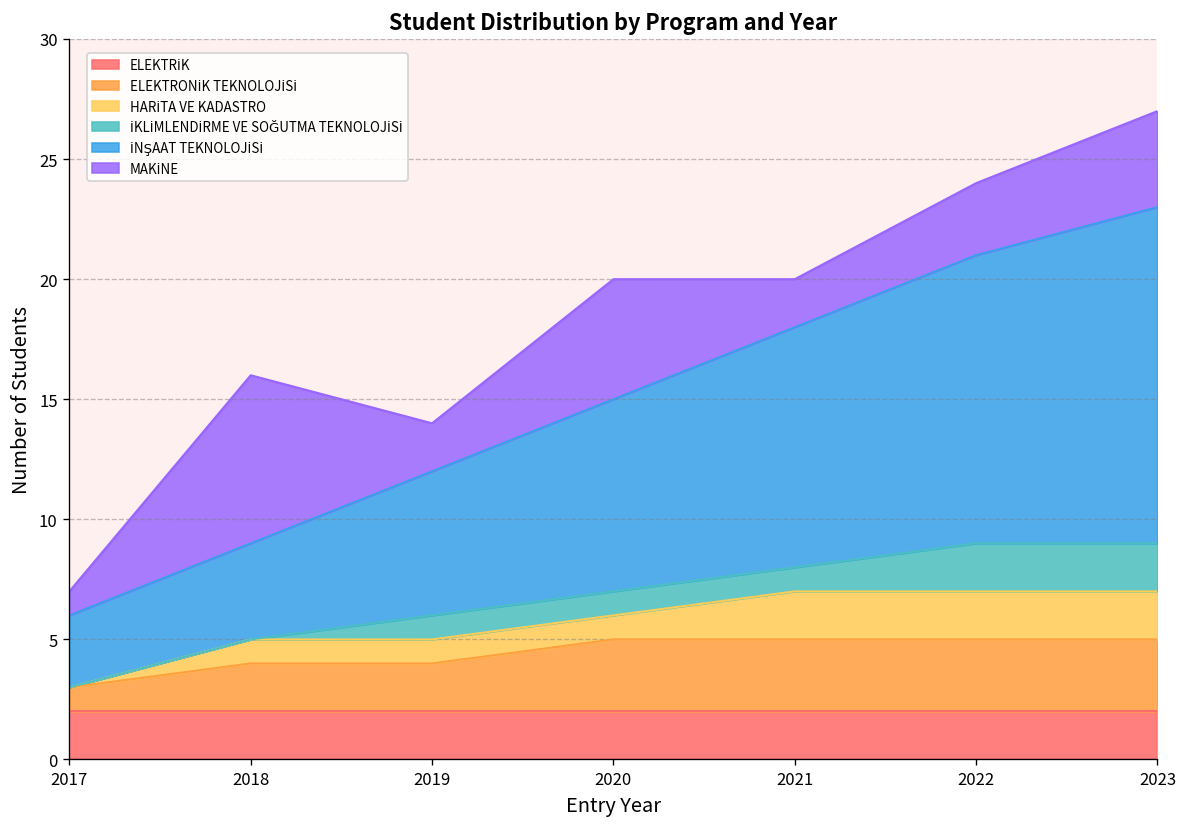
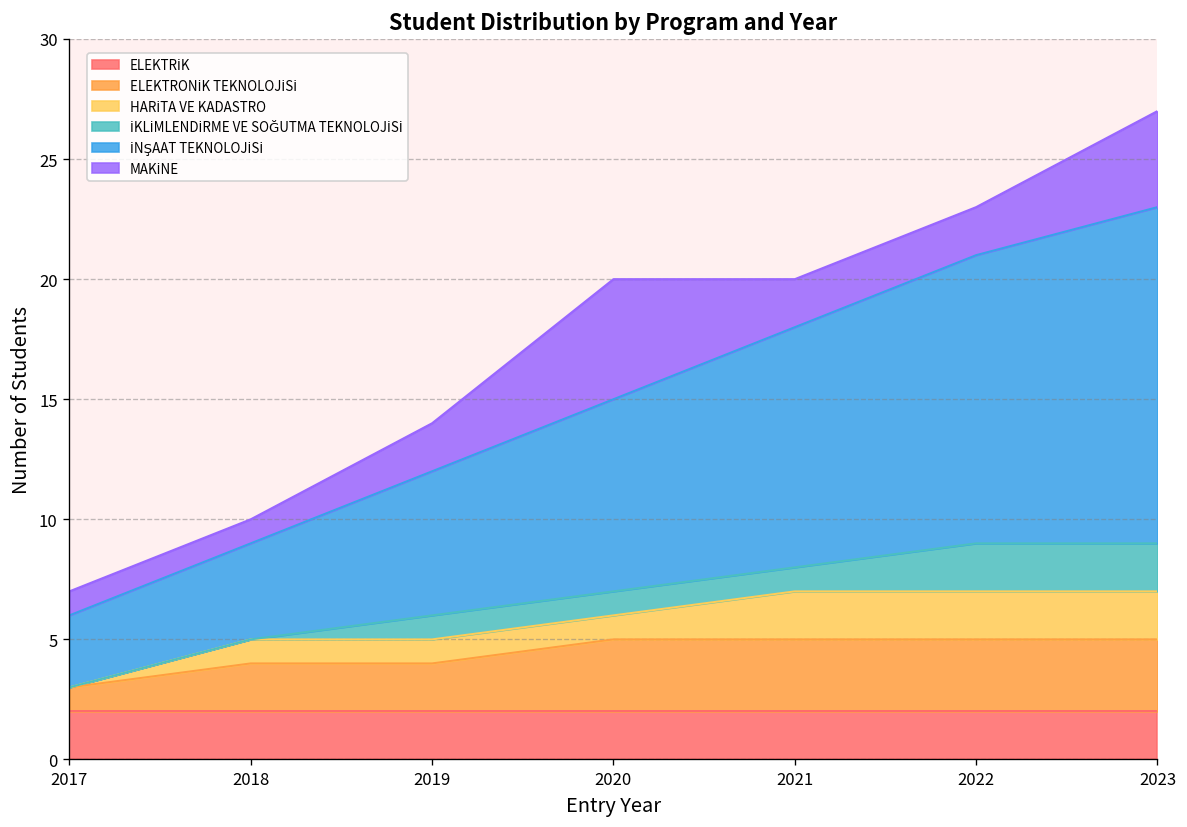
MAKİNE, 2018: 7 -> 1
MAKİNE, 2022: 3 -> 2
